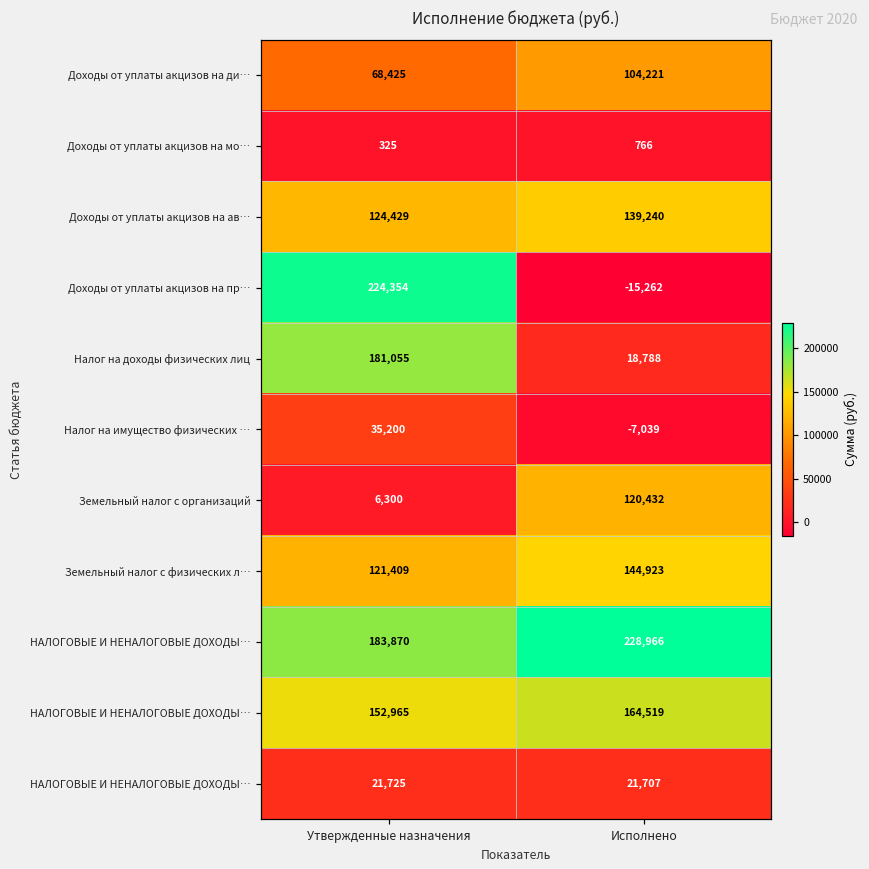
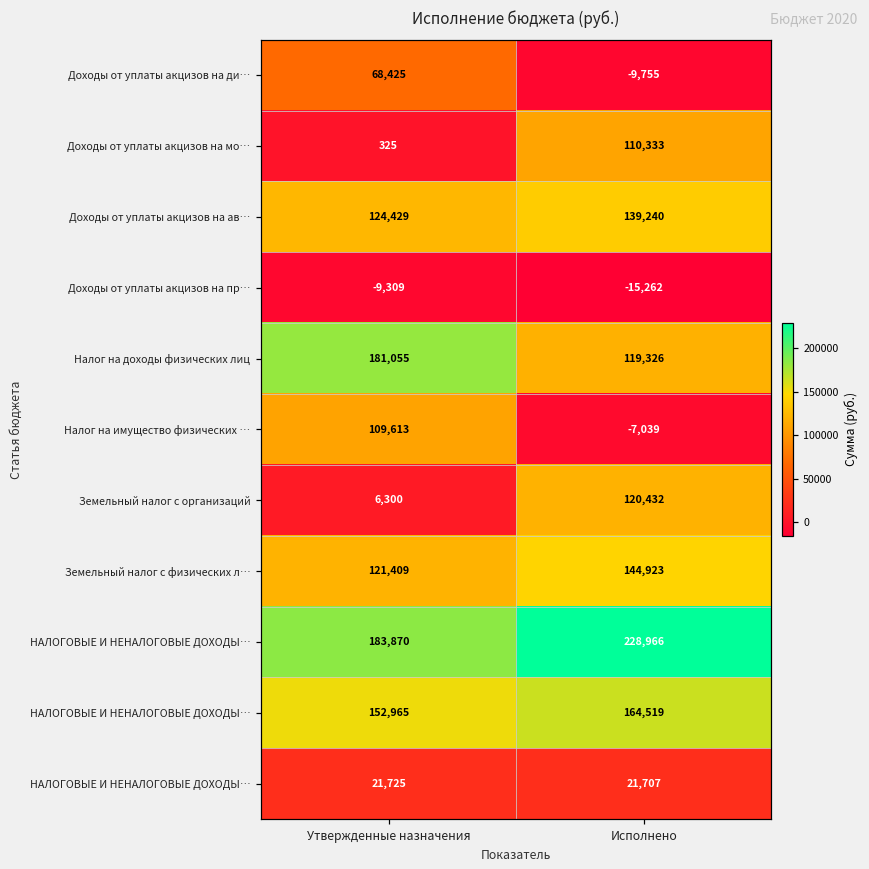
Доходы от уплаты акцизов на ди…, Исполнено: 104,221 -> -9,755
Доходы от уплаты акцизов на мо…, Исполнено: 766 -> 110,333
Доходы от уплаты акцизов на пр…, Утвержденные назначения: 224,354 -> -9,309
Налог на доходы физических лиц, Исполнено: 18,788 -> 119,326
Налог на имущество физических …, Утвержденные назначения: 35,200 -> 109,613
